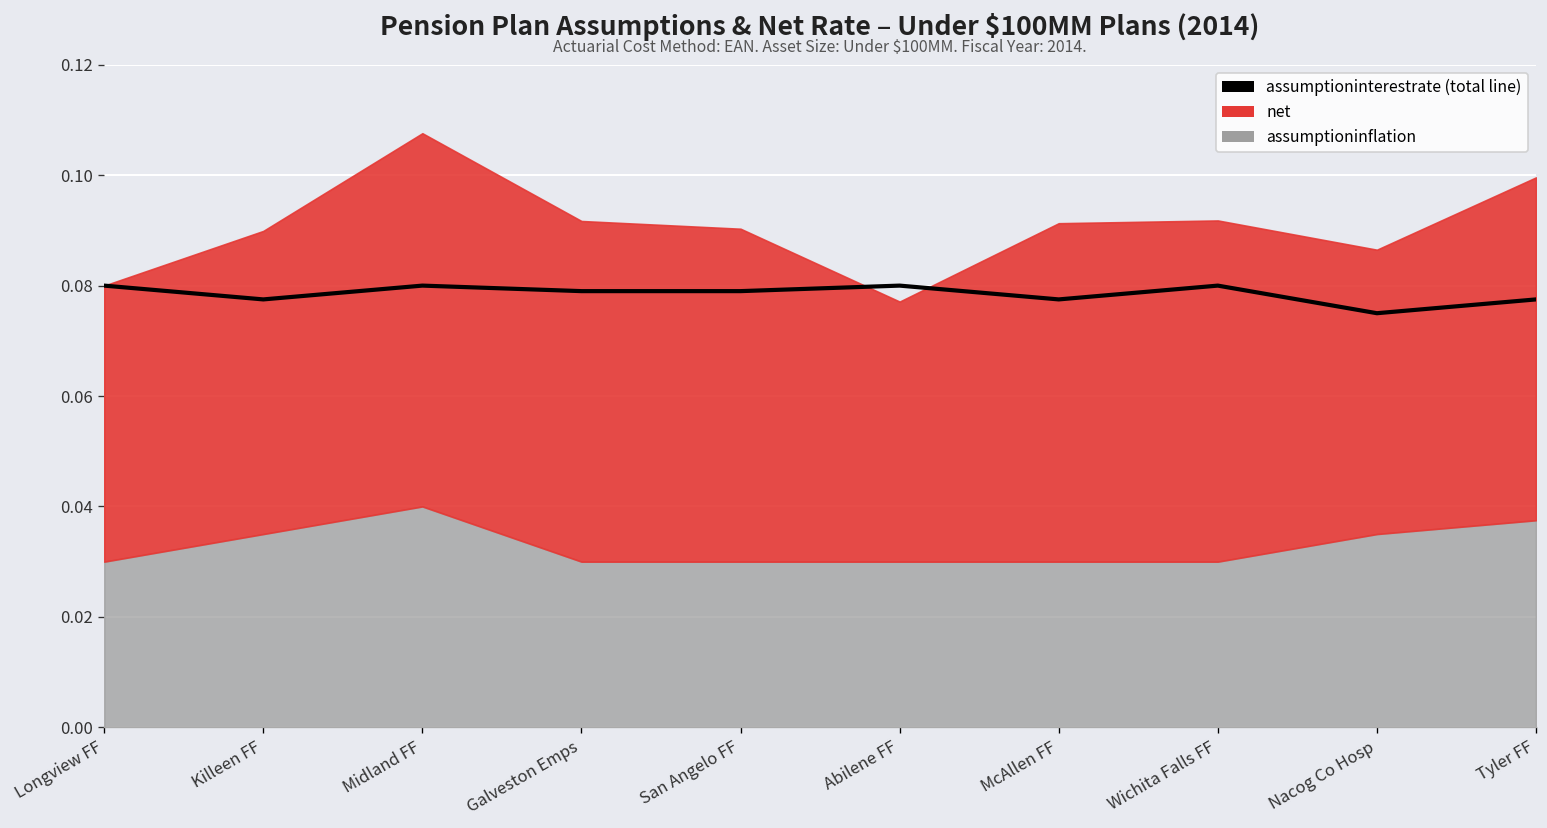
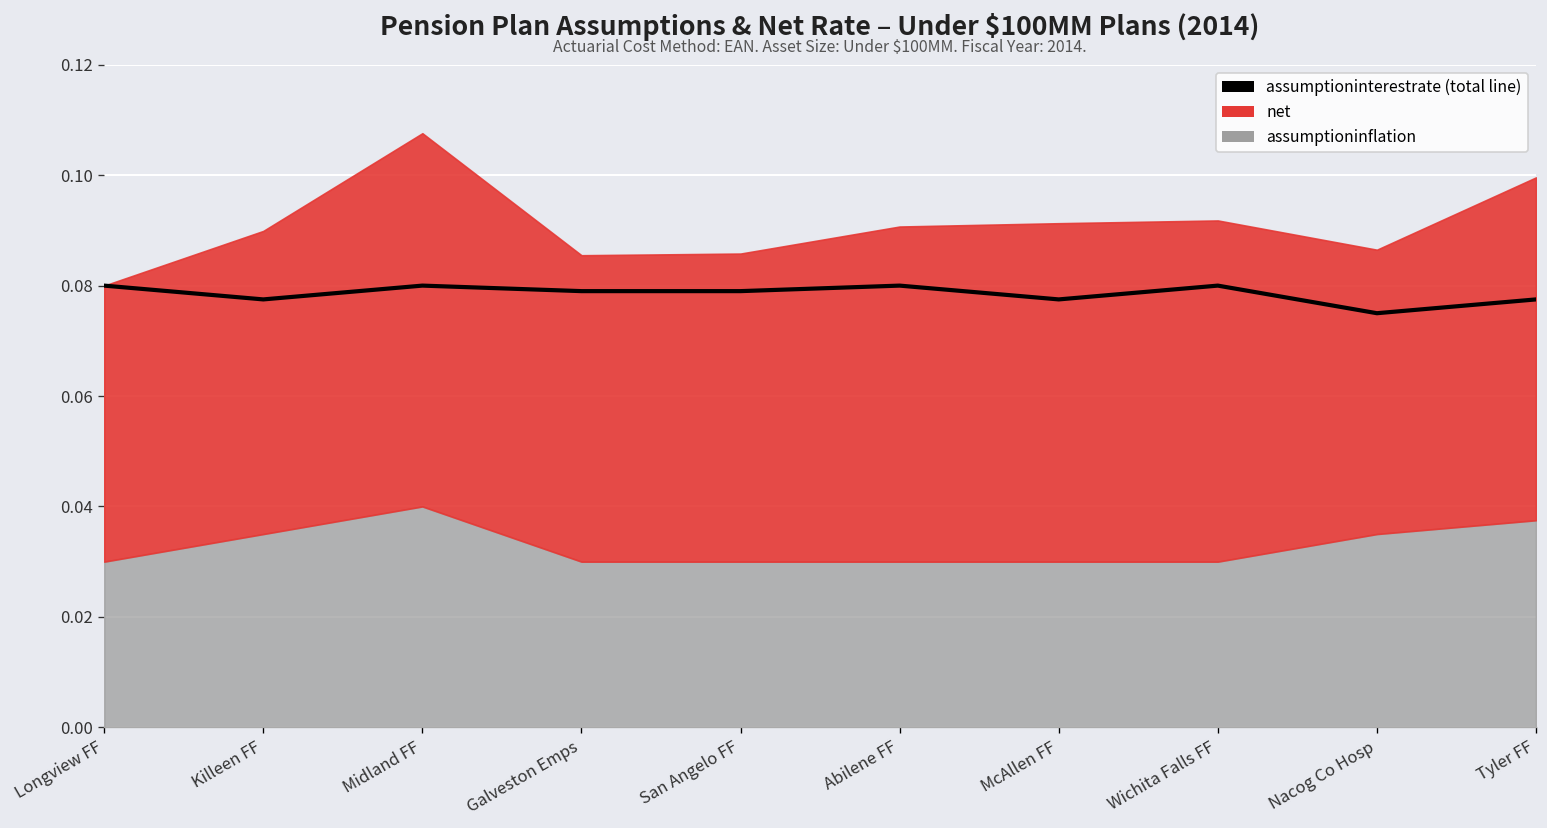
net, Galveston Emps: 0.062 -> 0.055
net, San Angelo FF: 0.060 -> 0.056
net, Abilene FF: 0.047 -> 0.061
